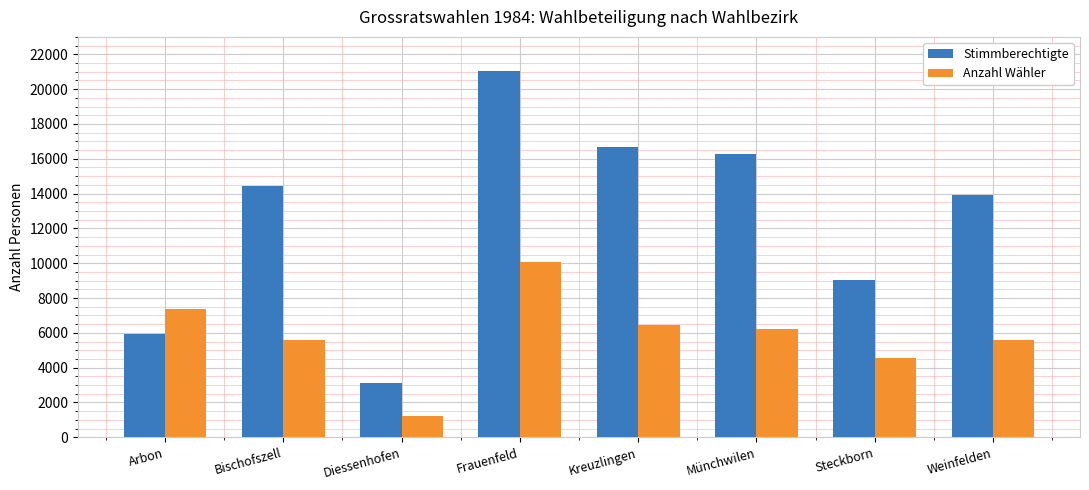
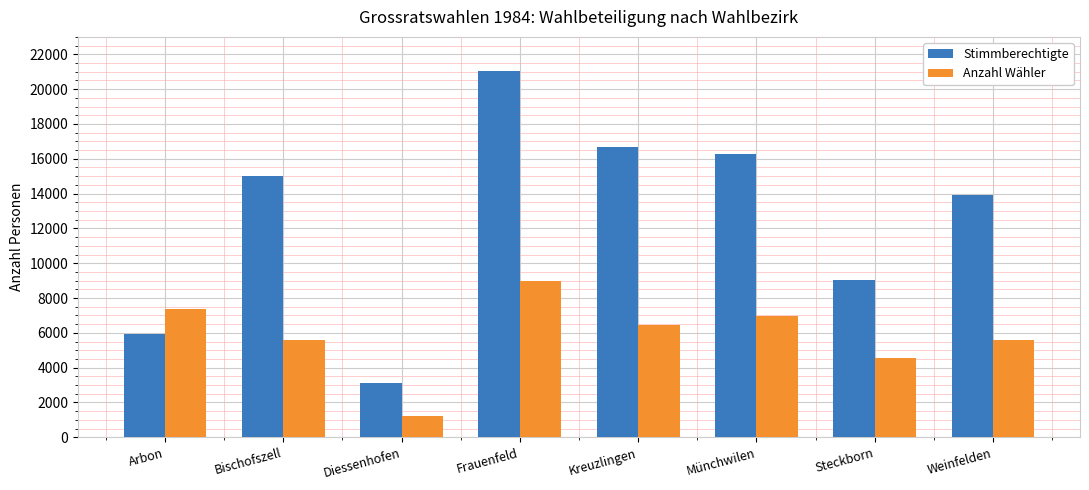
Stimmberechtigte, Bischofszell: 14400 -> 15000
Anzahl Wähler, Frauenfeld: 10100 -> 9000
Anzahl Wähler, Münchwilen: 6200 -> 7000
